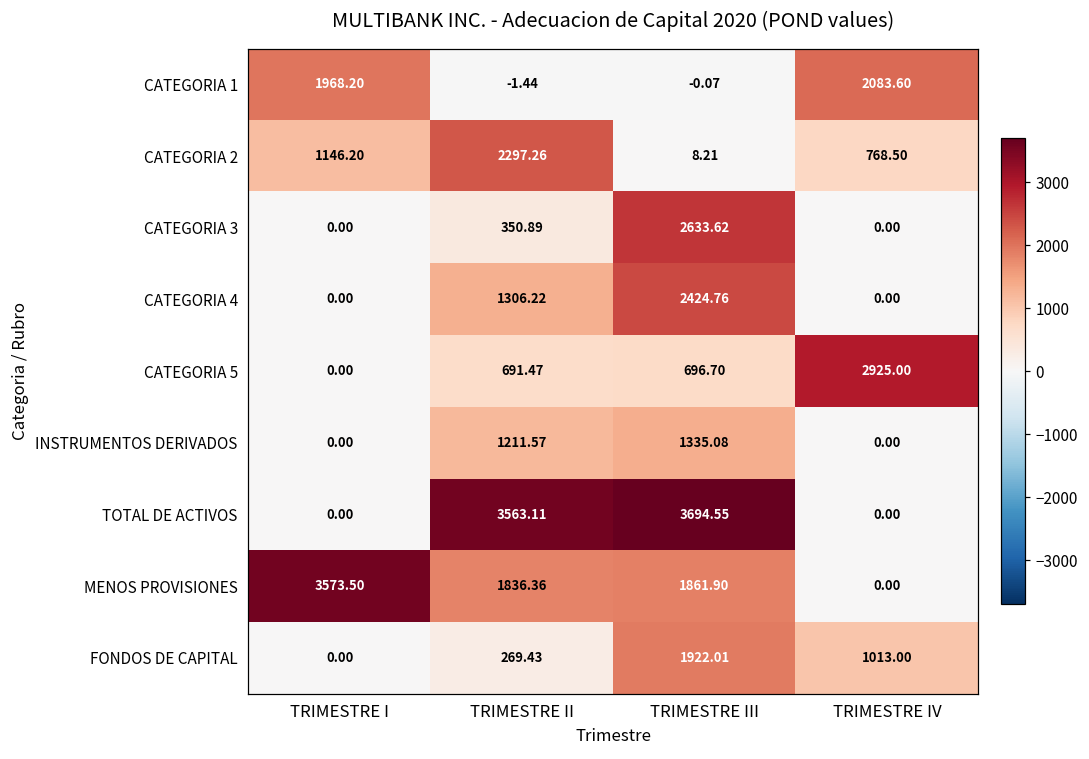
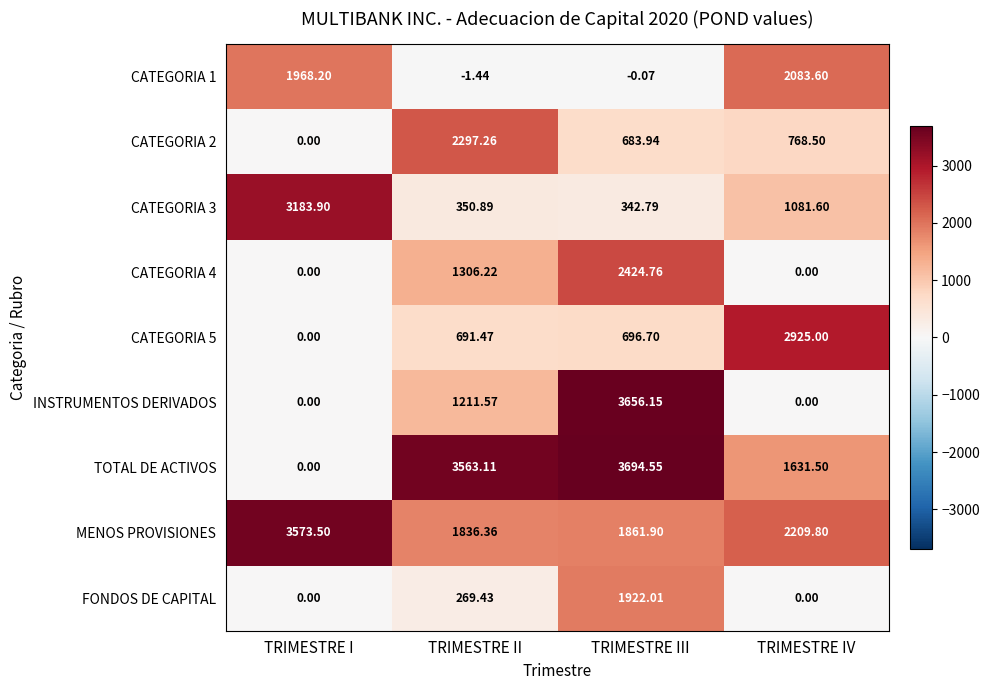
CATEGORIA 2, TRIMESTRE I: 1146.20 -> 0.00
CATEGORIA 2, TRIMESTRE III: 8.21 -> 683.94
CATEGORIA 3, TRIMESTRE I: 0.00 -> 3183.90
CATEGORIA 3, TRIMESTRE III: 2633.62 -> 342.79
CATEGORIA 3, TRIMESTRE IV: 0.00 -> 1081.60
INSTRUMENTOS DERIVADOS, TRIMESTRE III: 1335.08 -> 3656.15
TOTAL DE ACTIVOS, TRIMESTRE IV: 0.00 -> 1631.50
MENOS PROVISIONES, TRIMESTRE IV: 0.00 -> 2209.80
FONDOS DE CAPITAL, TRIMESTRE IV: 1013.00 -> 0.00
